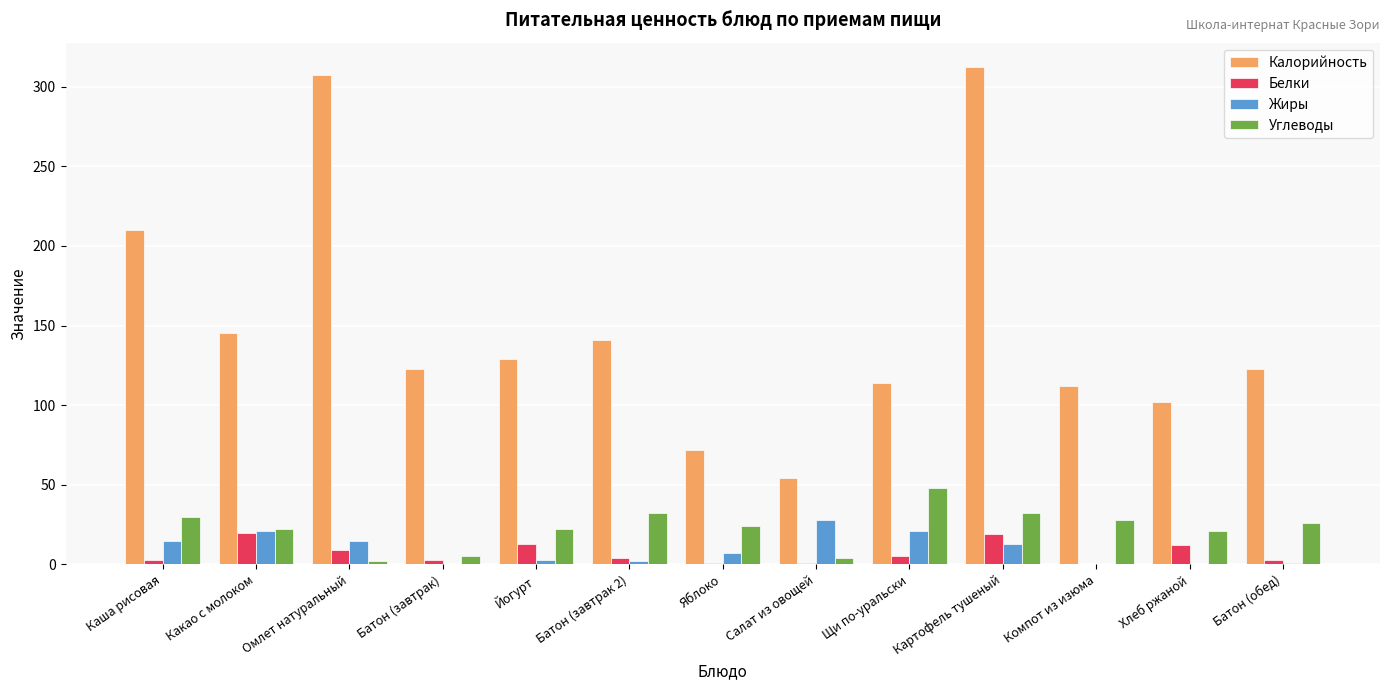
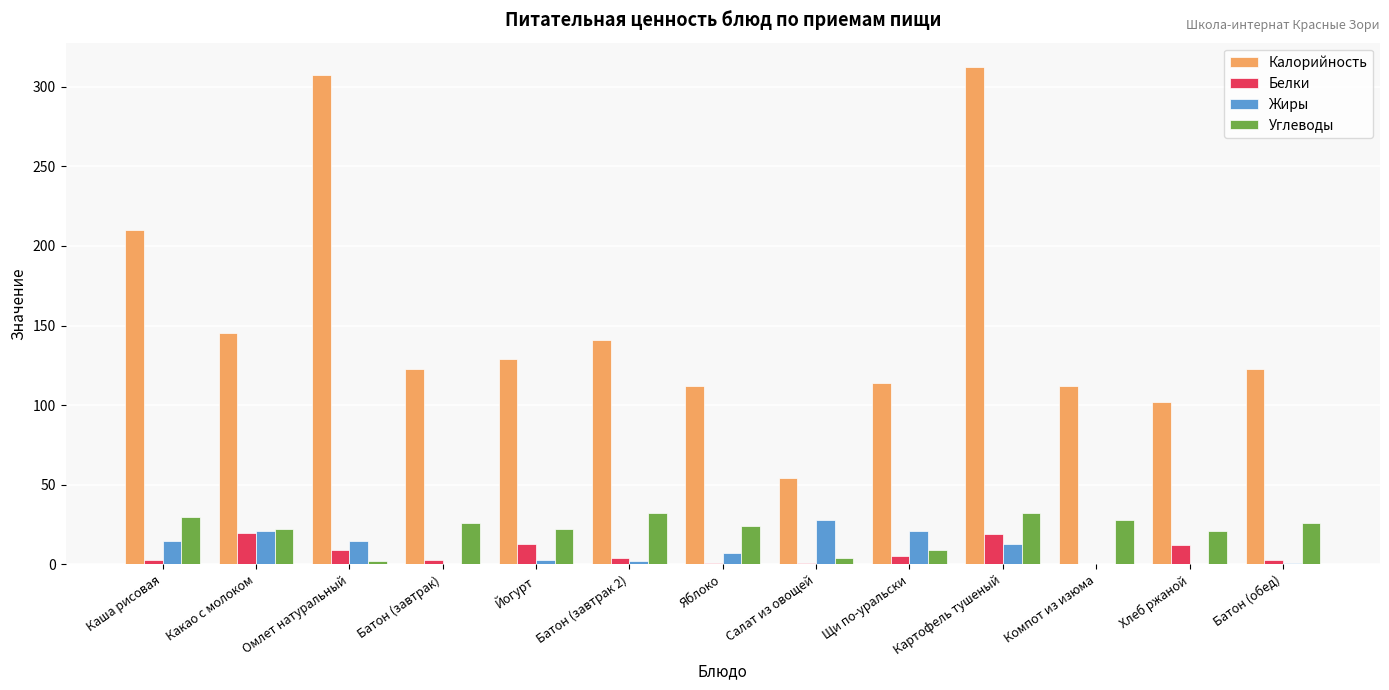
Углеводы, Батон (завтрак): 5 -> 26
Калорийность, Яблоко: 72 -> 112
Углеводы, Щи по-уральски: 48 -> 9
